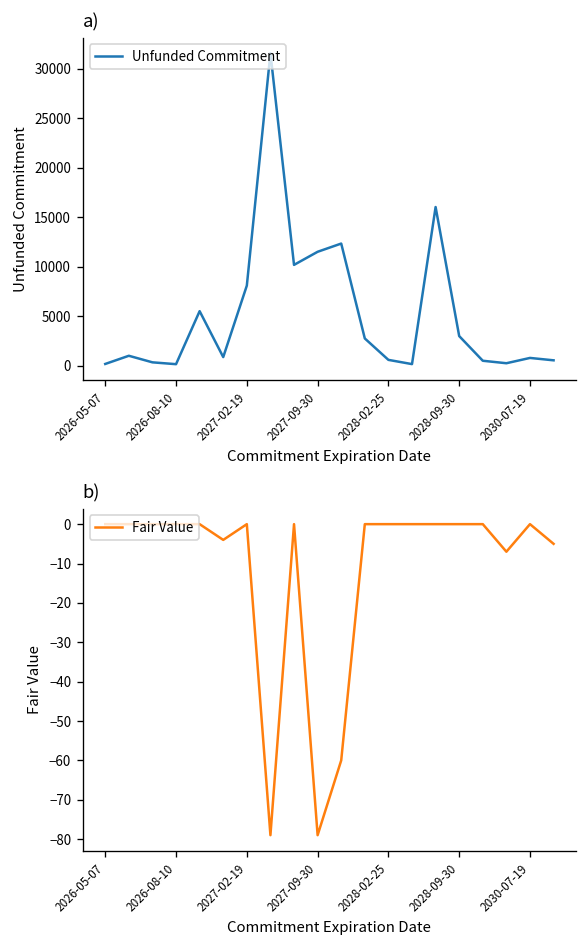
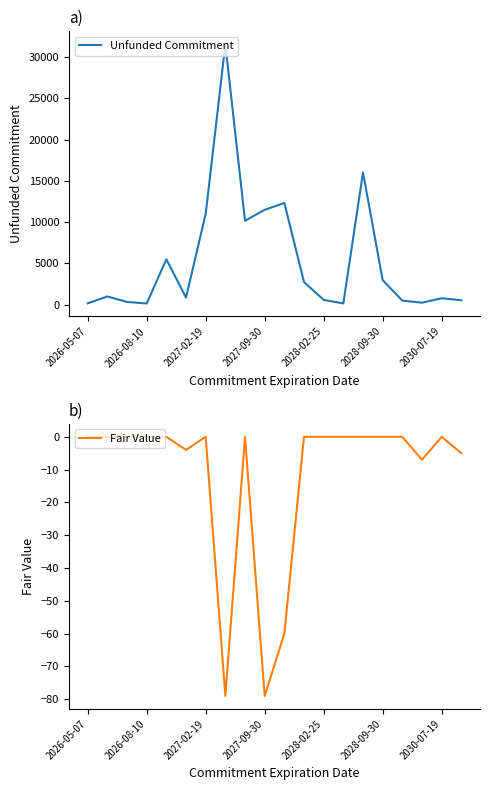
a), 2027-02-19: 8000 -> 11000
